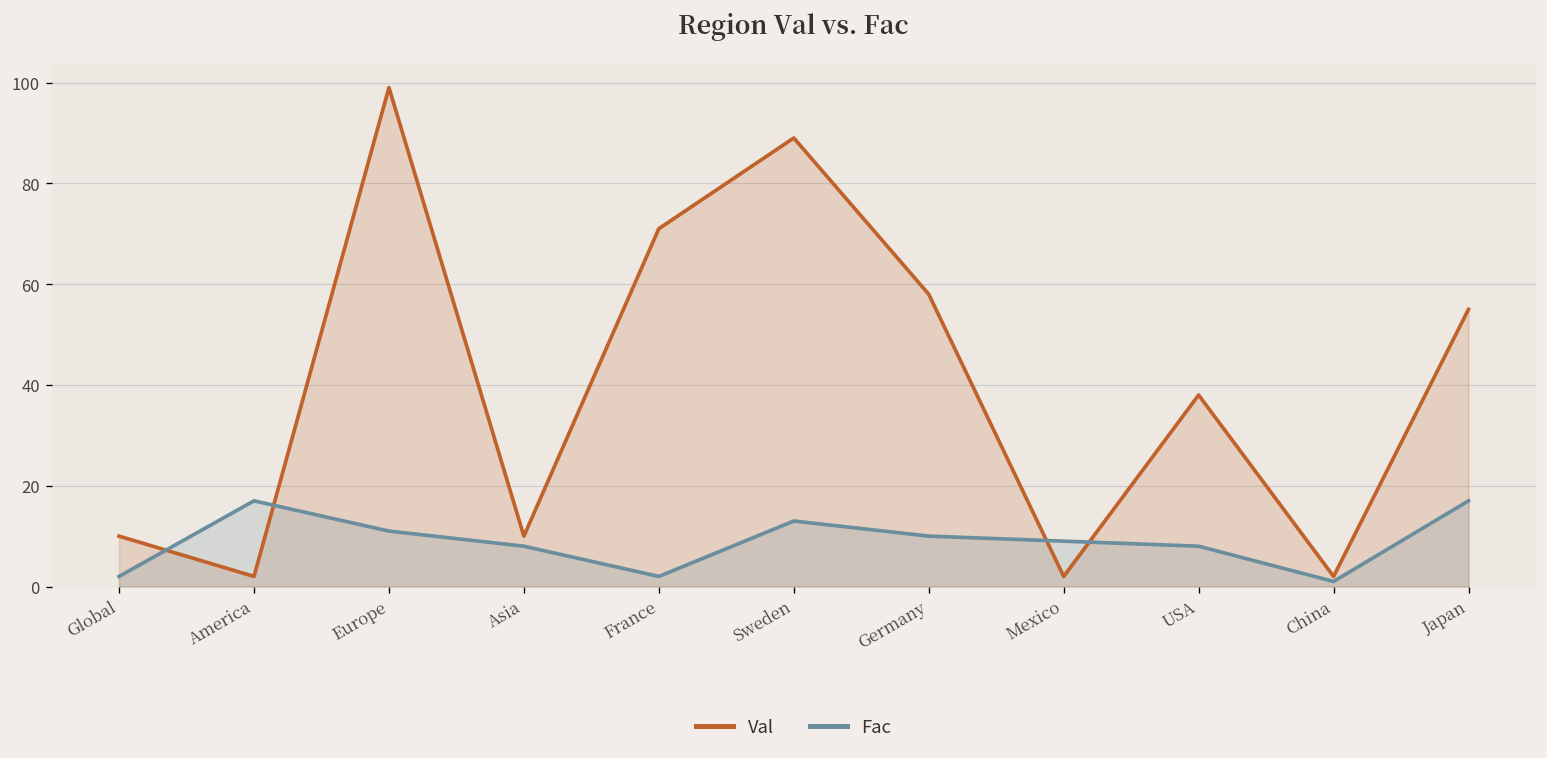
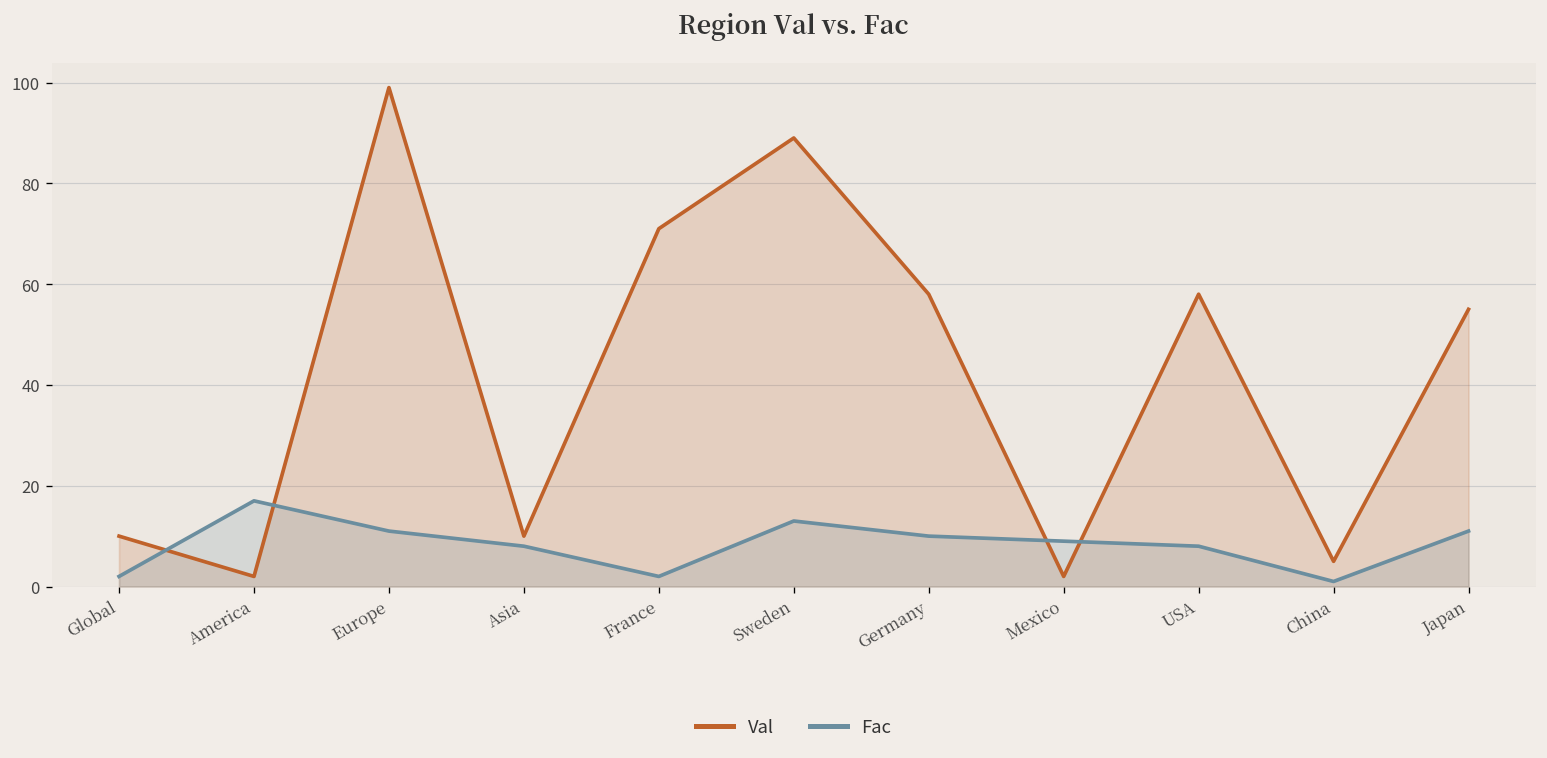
Val, USA: 38 -> 58
Val, China: 2 -> 5
Fac, Japan: 17 -> 11
